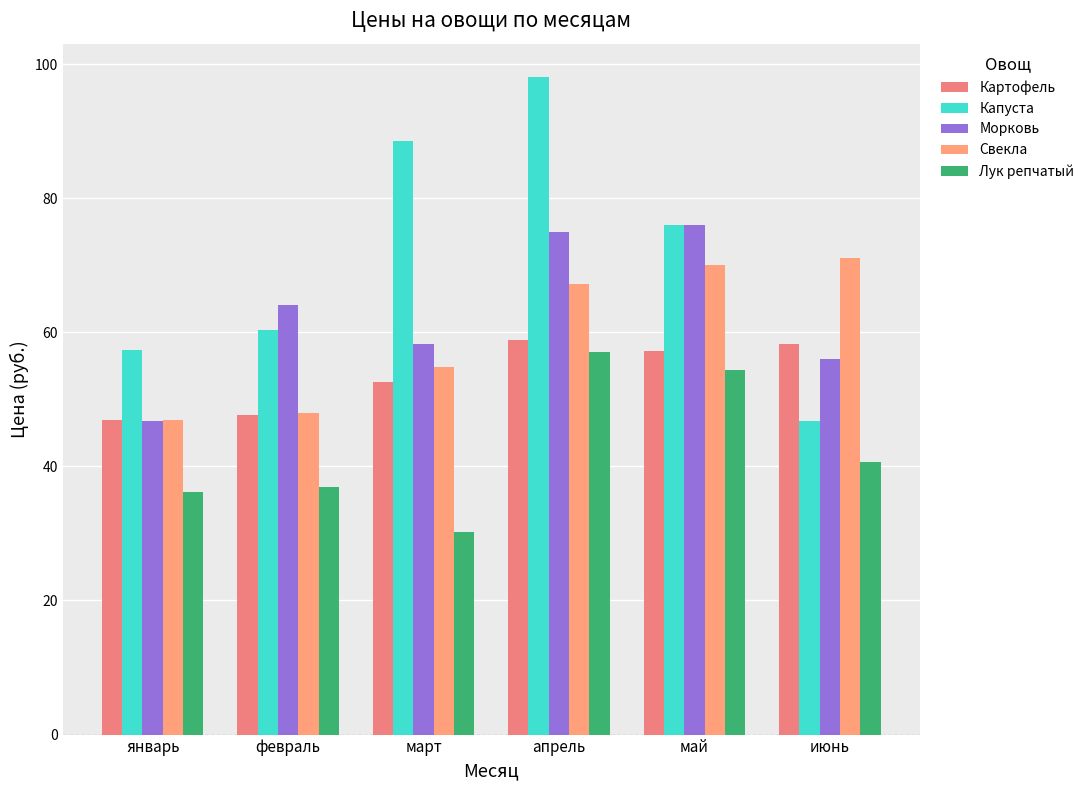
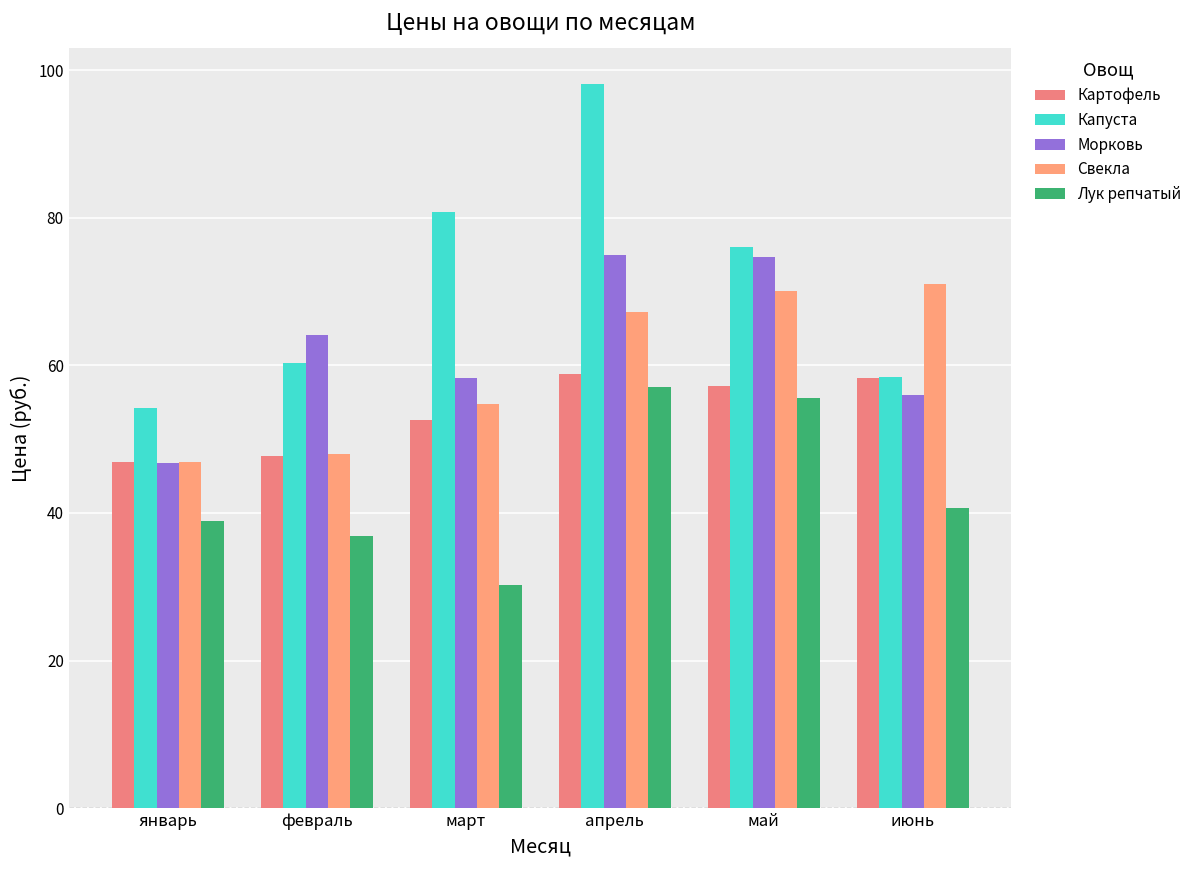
Капуста, январь: 57 -> 54
Лук репчатый, январь: 36 -> 39
Капуста, март: 88 -> 81
Морковь, май: 76 -> 75
Лук репчатый, май: 54 -> 56
Капуста, июнь: 47 -> 58
